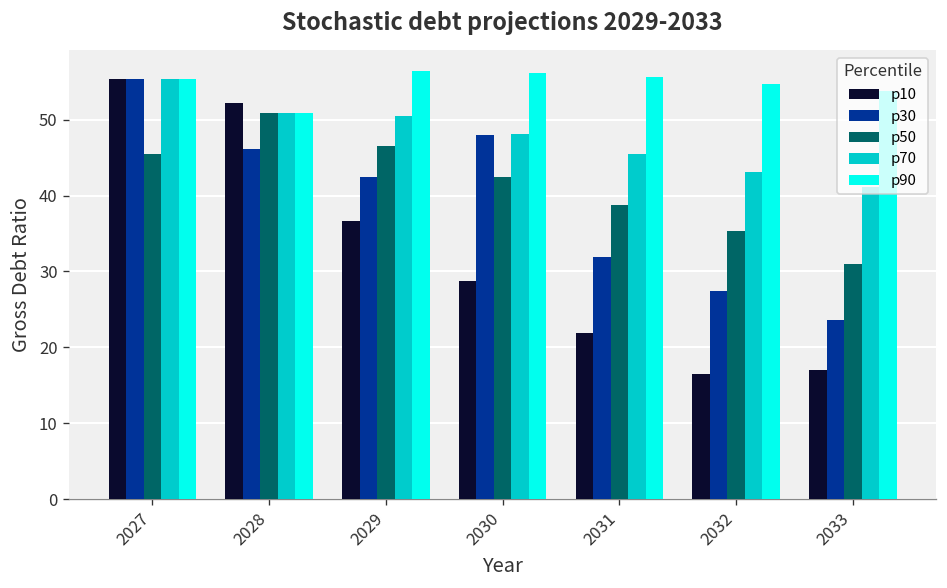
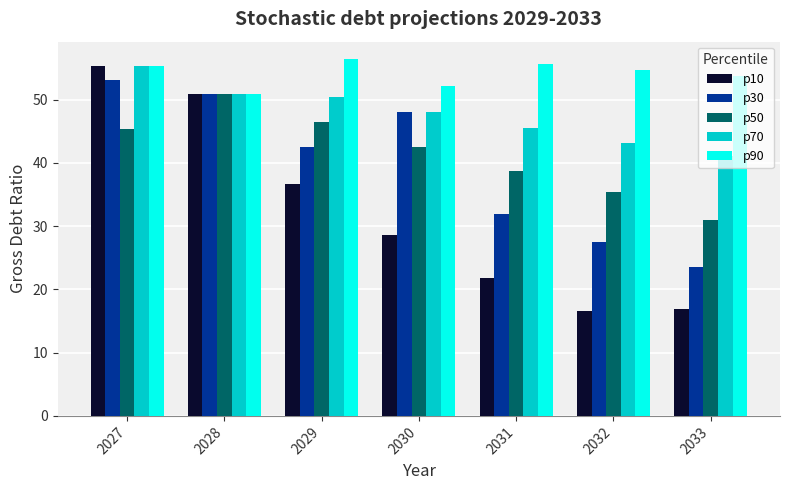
p30, 2027: 55 -> 53
p10, 2028: 52 -> 51
p30, 2028: 46 -> 51
p90, 2030: 56 -> 52
